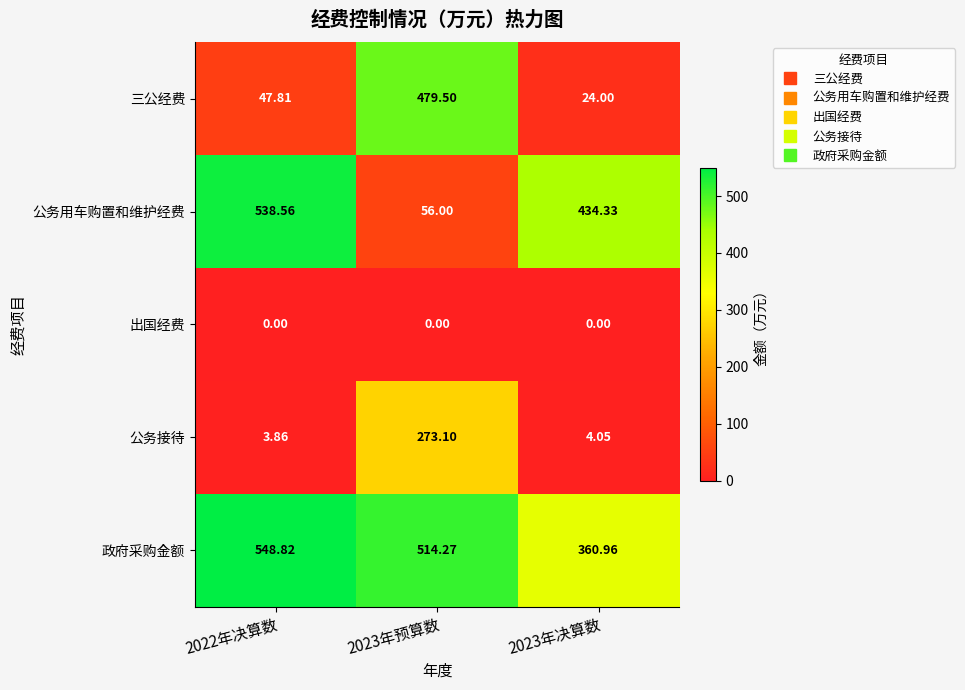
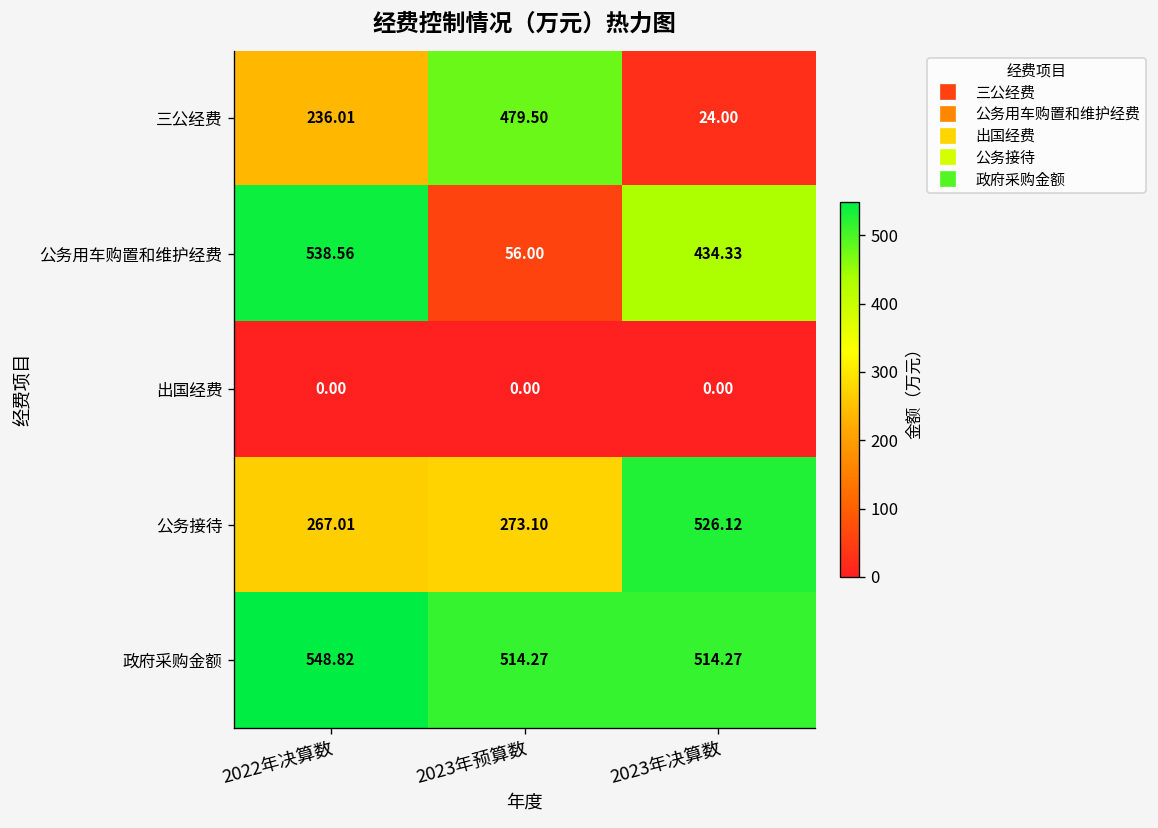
三公经费, 2022年决算数: 47.81 -> 236.01
公务接待, 2022年决算数: 3.86 -> 267.01
公务接待, 2023年决算数: 4.05 -> 526.12
政府采购金额, 2023年决算数: 360.96 -> 514.27
